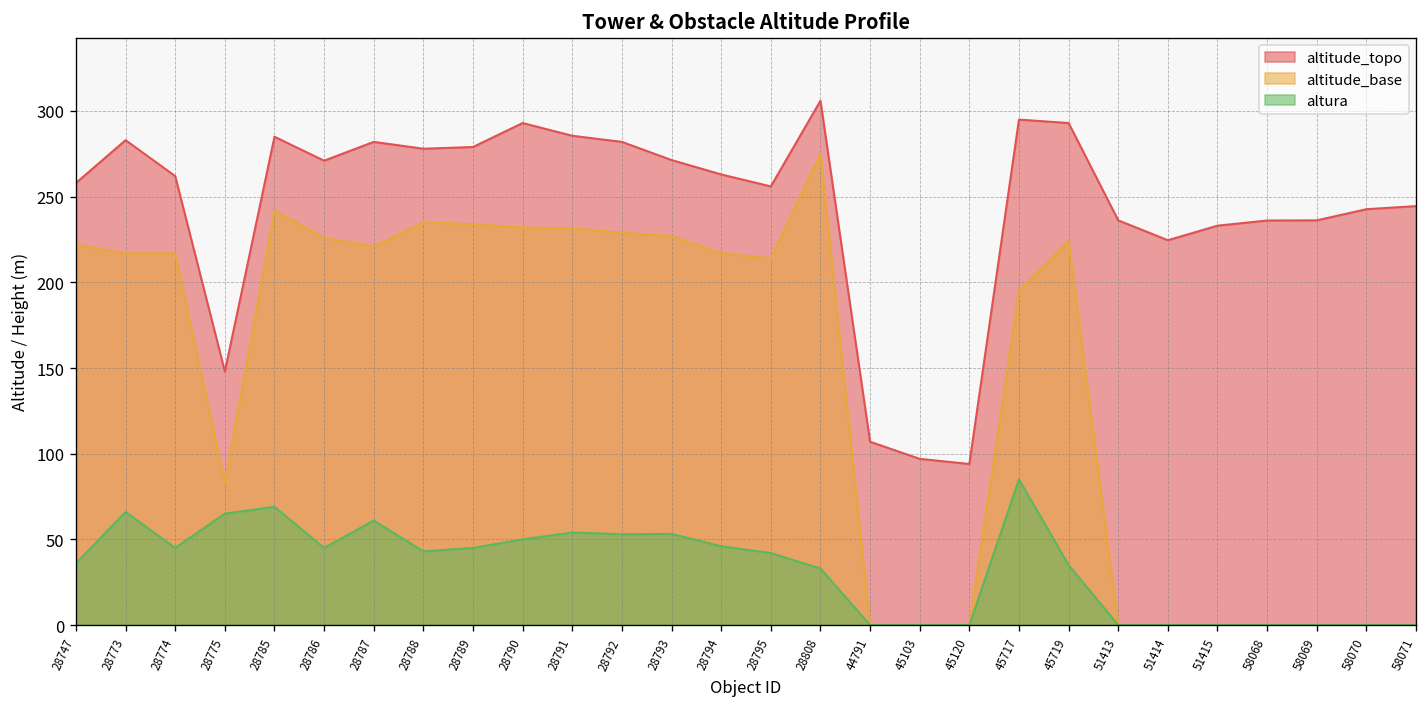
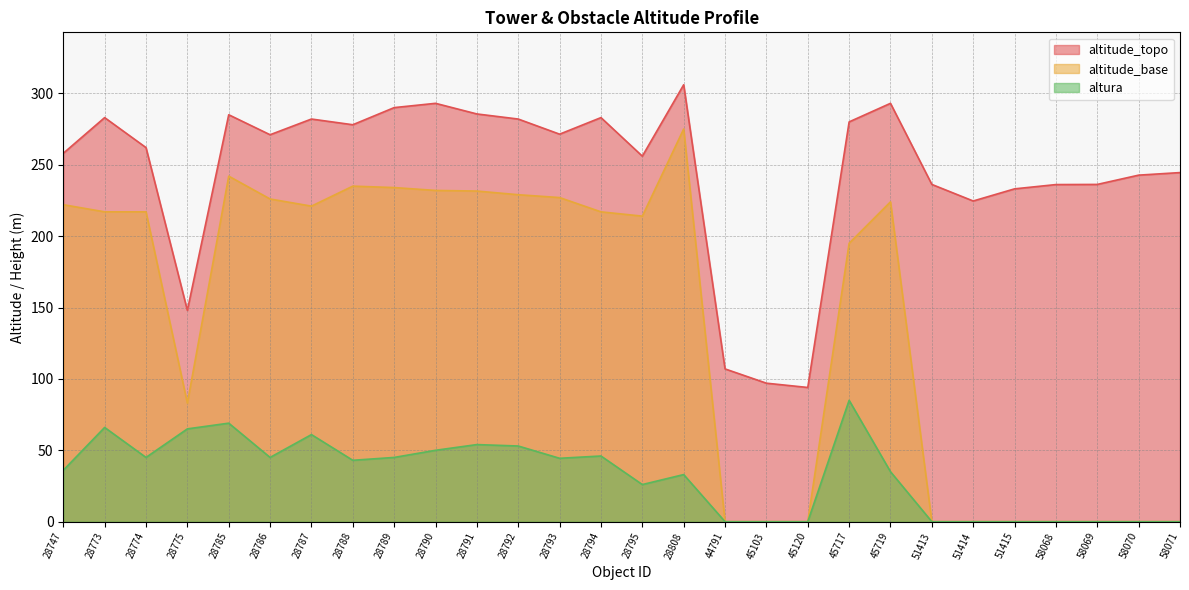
altitude_topo, 28789: 279 -> 290
altura, 28793: 53 -> 44
altitude_topo, 28794: 263 -> 283
altura, 28795: 42 -> 26
altitude_topo, 45717: 295 -> 280
